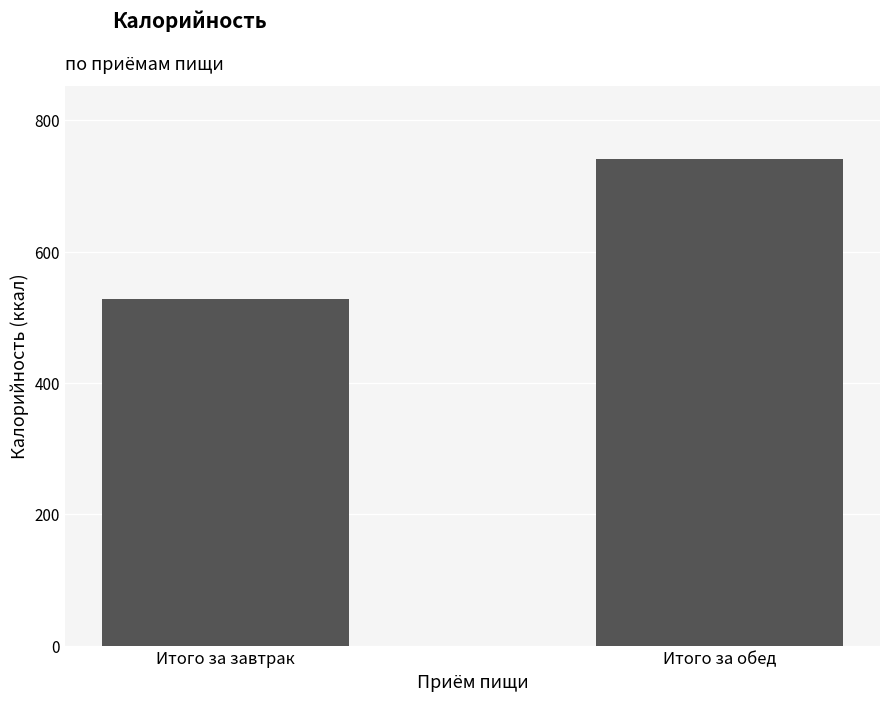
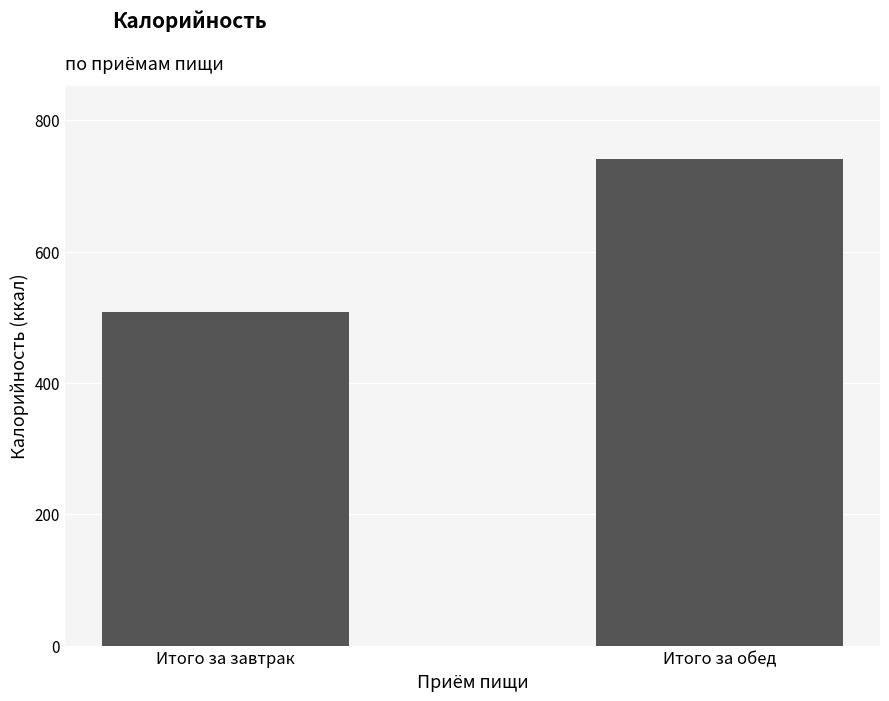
Итого за завтрак: 530 -> 510
